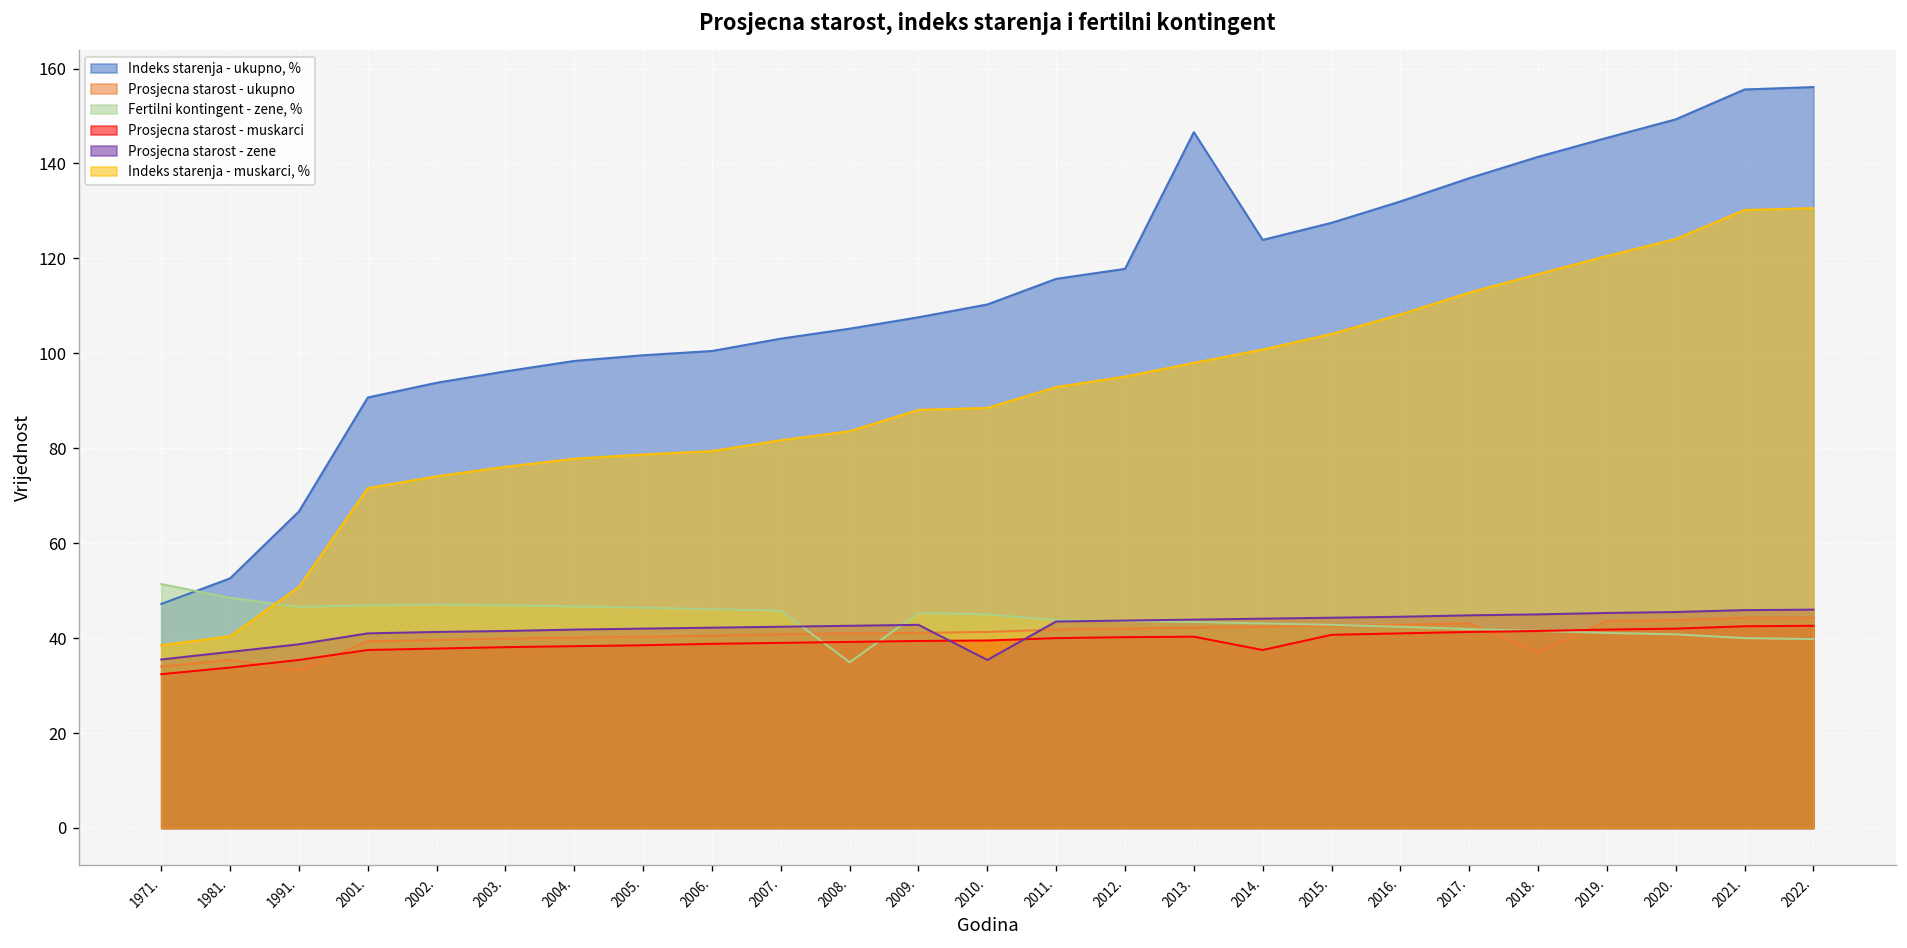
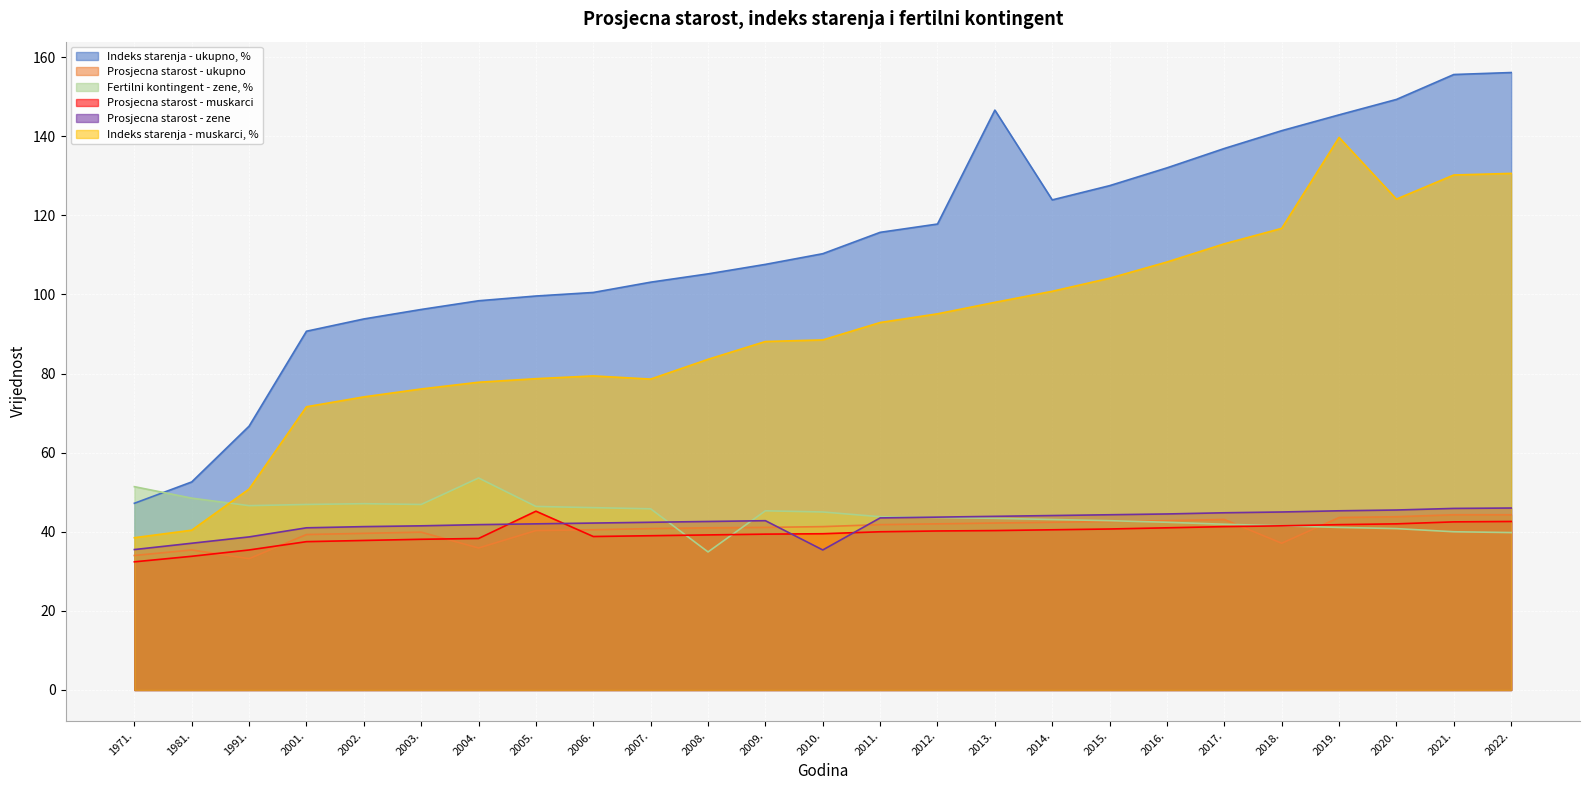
Prosjecna starost - ukupno, 2004.: 40 -> 36
Fertilni kontingent - zene, %, 2004.: 47 -> 54
Prosjecna starost - muskarci, 2005.: 39 -> 45
Indeks starenja - muskarci, %, 2007.: 82 -> 79
Prosjecna starost - muskarci, 2014.: 38 -> 41
Indeks starenja - muskarci, %, 2019.: 121 -> 140
